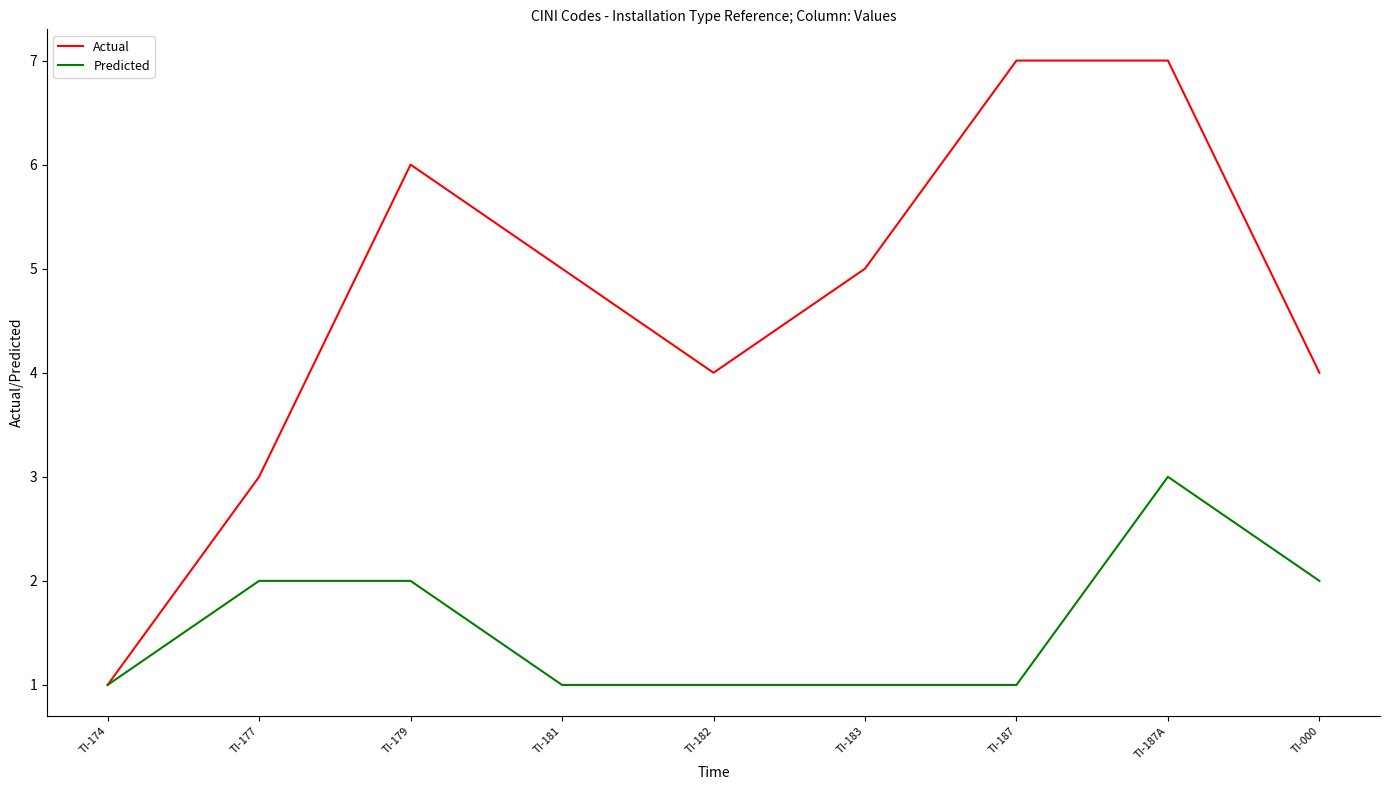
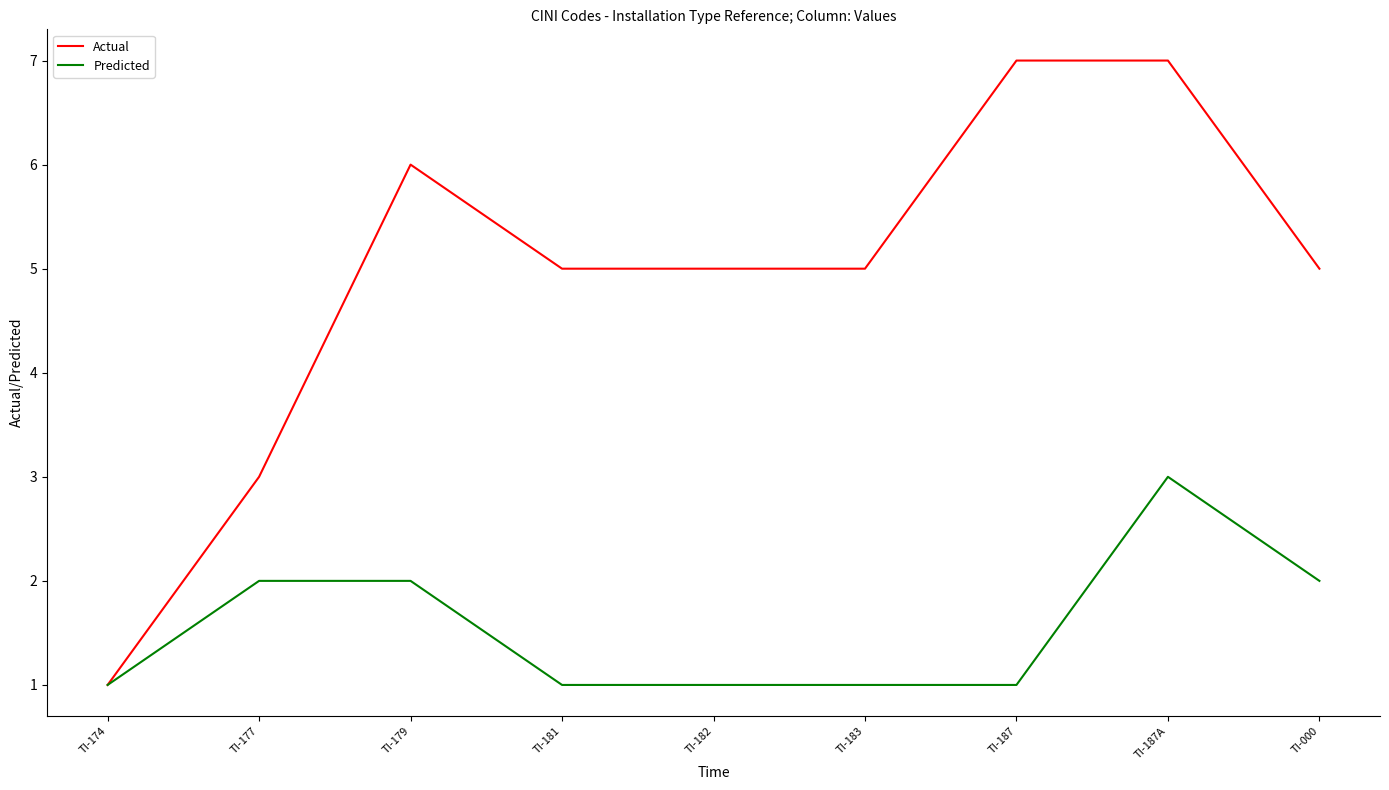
Actual, TI-182: 4 -> 5
Actual, TI-000: 4 -> 5
